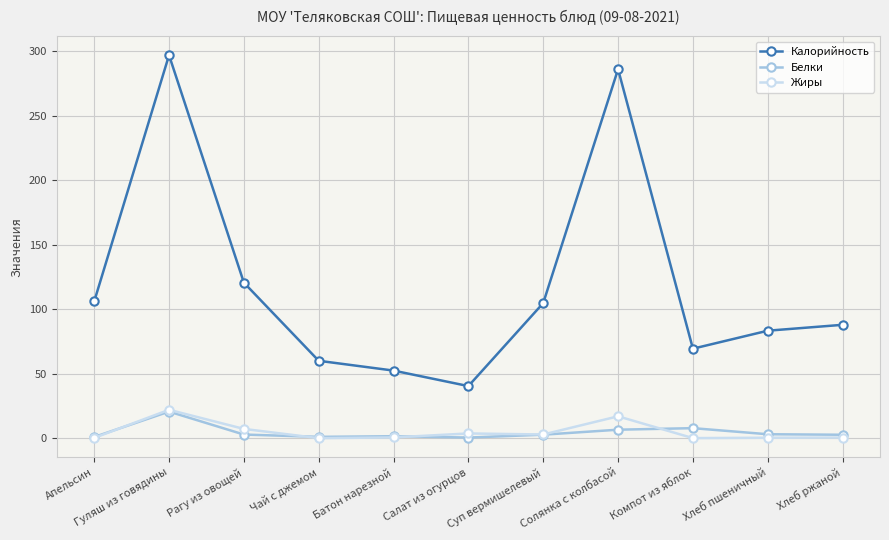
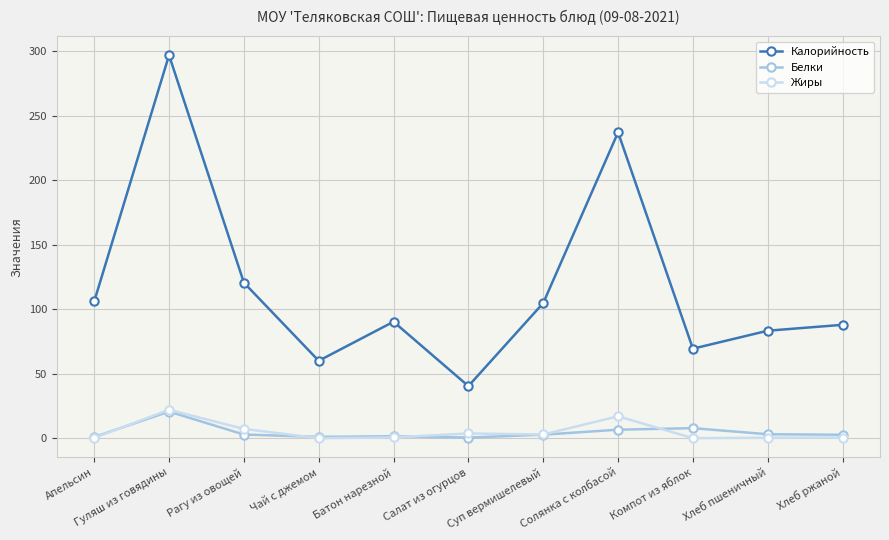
Калорийность, Батон нарезной: 52 -> 90
Калорийность, Солянка с колбасой: 286 -> 237
